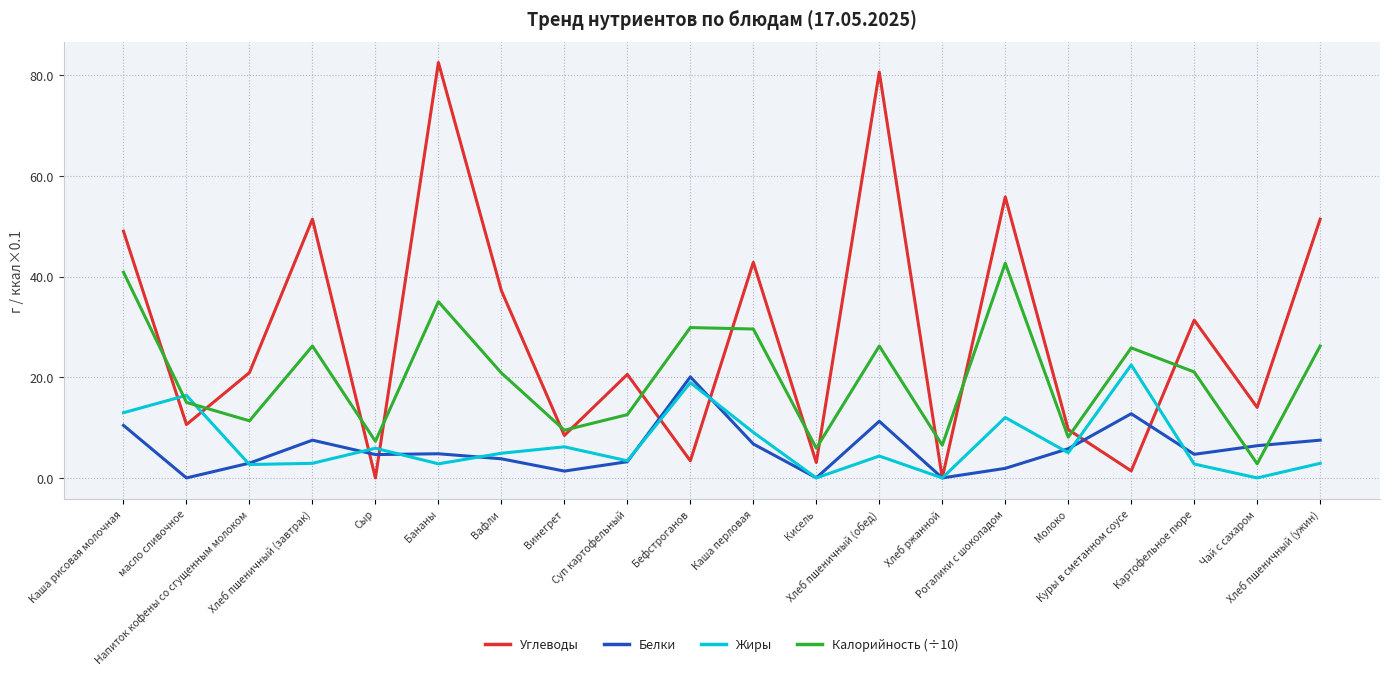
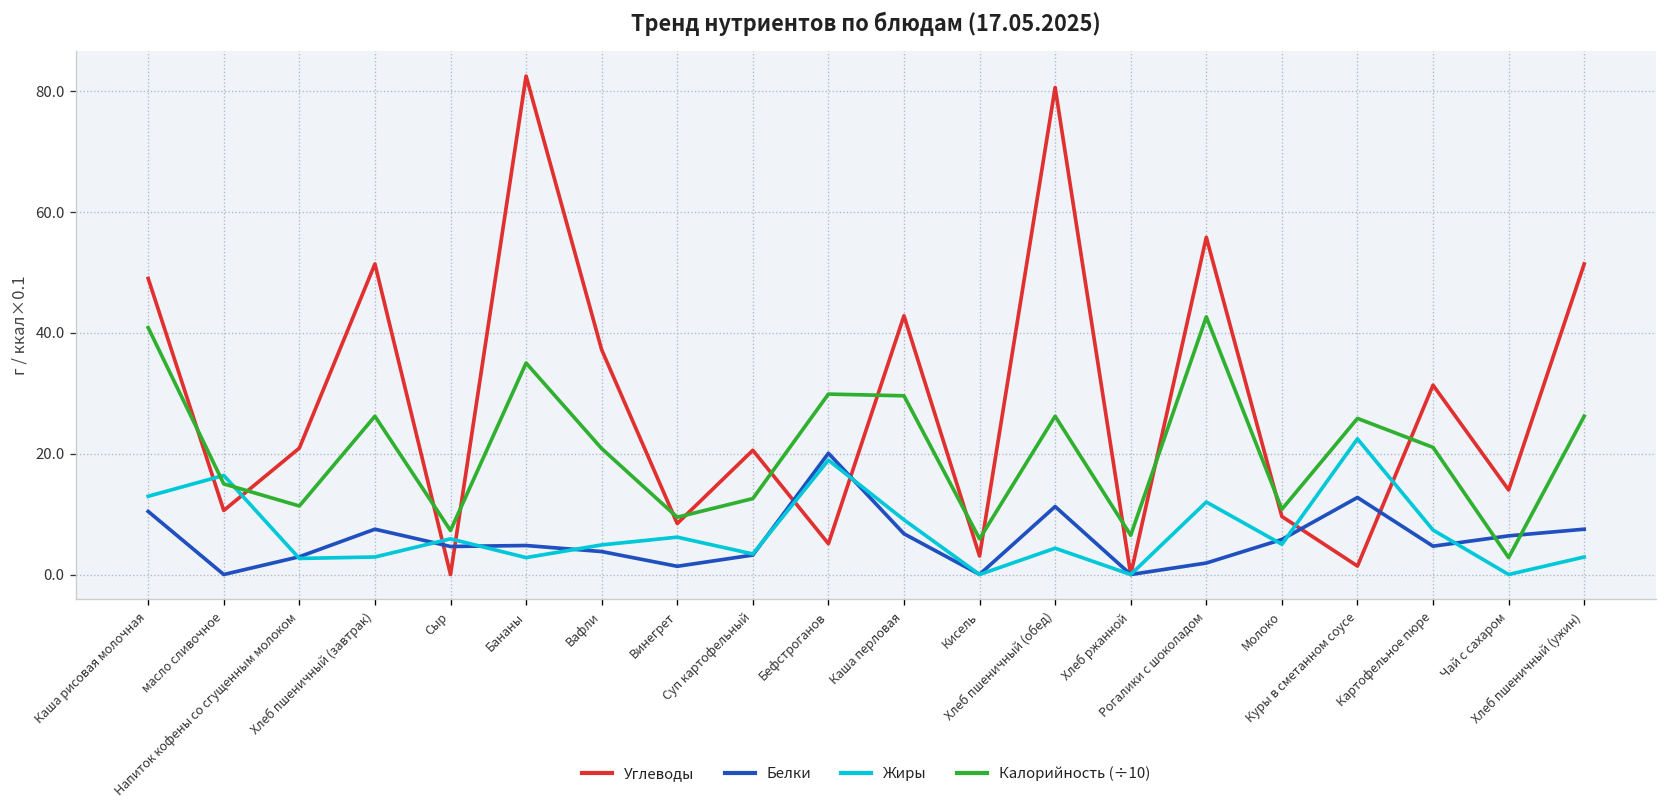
Углеводы, Бефстроганов: 3 -> 5
Калорийность (÷10), Молоко: 8 -> 11
Жиры, Картофельное пюре: 3 -> 7
